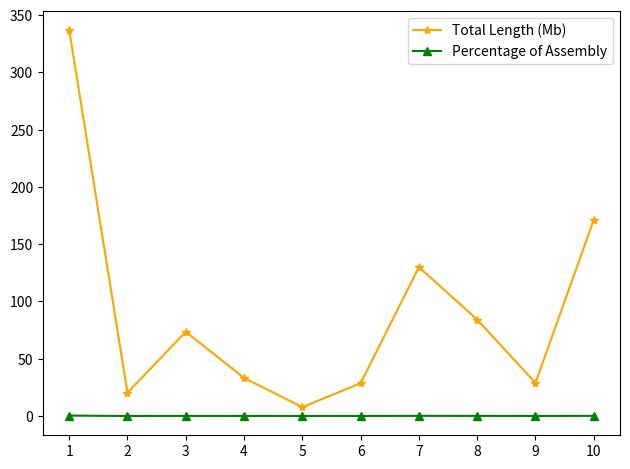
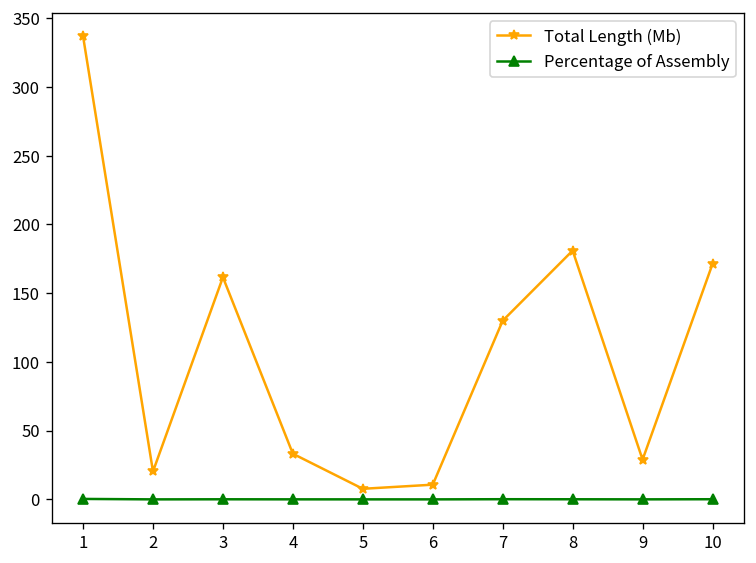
Total Length (Mb), 3: 74 -> 162
Total Length (Mb), 6: 29 -> 11
Total Length (Mb), 8: 84 -> 181
